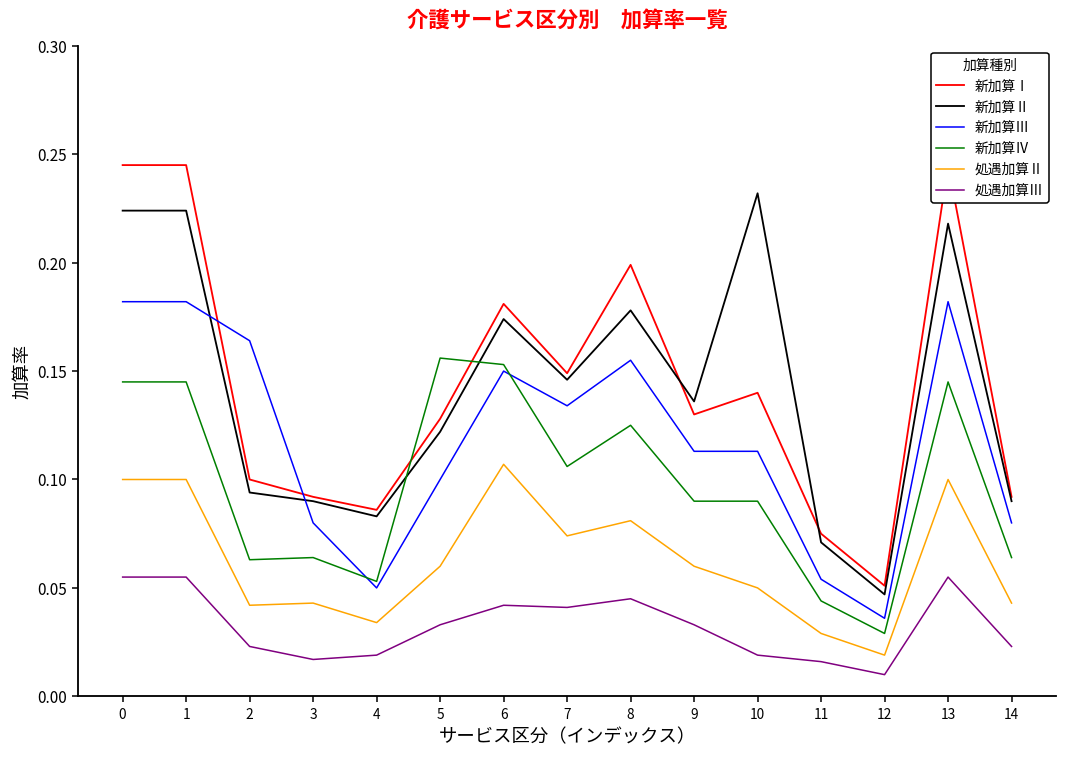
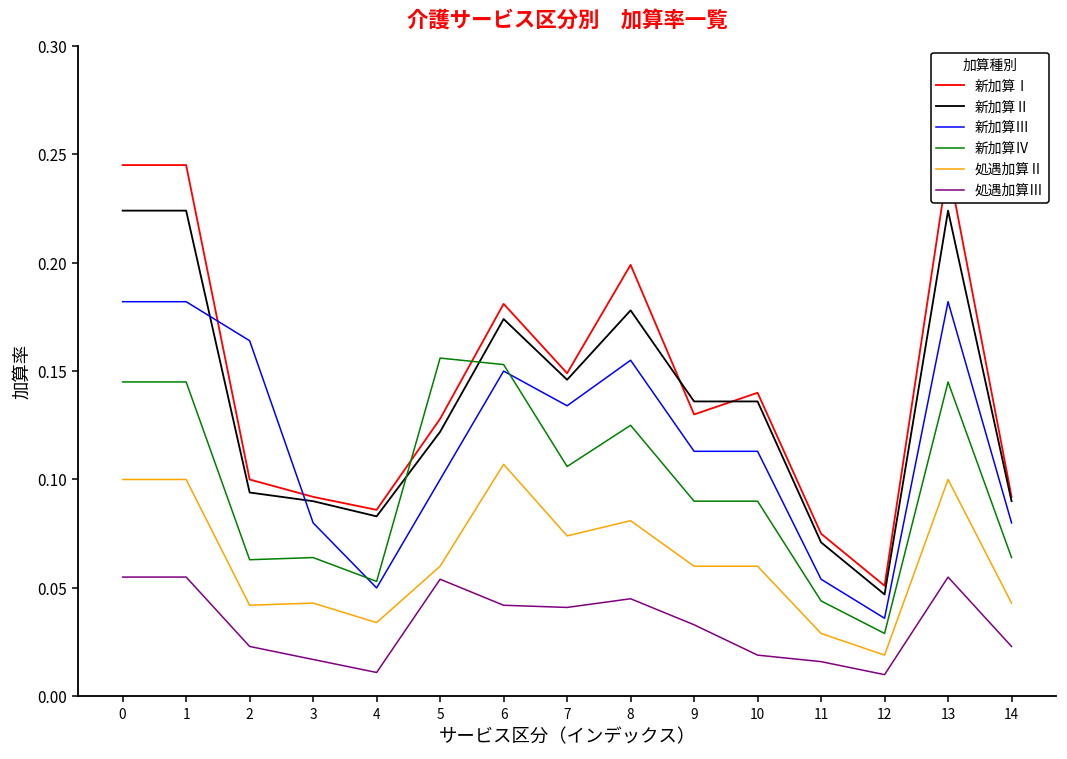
処遇加算Ⅲ, 4: 0.019 -> 0.011
処遇加算Ⅲ, 5: 0.033 -> 0.054
新加算Ⅱ, 10: 0.232 -> 0.136
処遇加算Ⅱ, 10: 0.05 -> 0.06
新加算Ⅱ, 13: 0.218 -> 0.224
